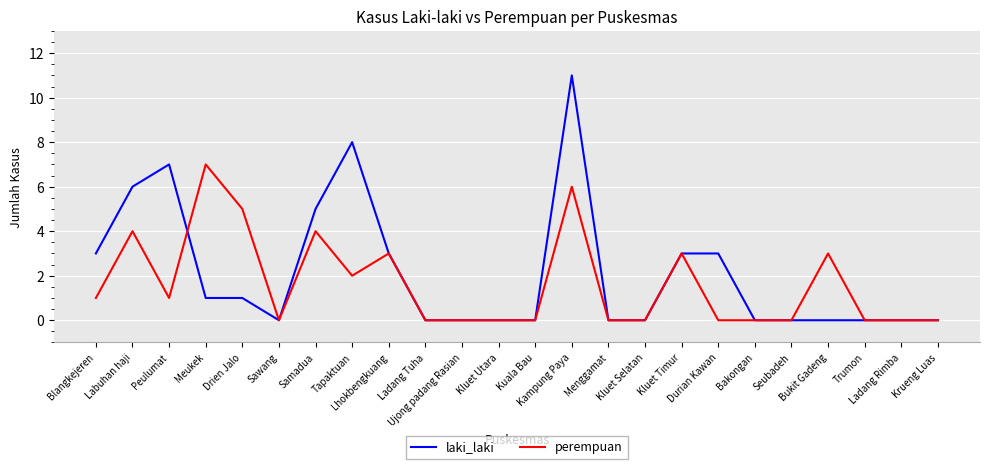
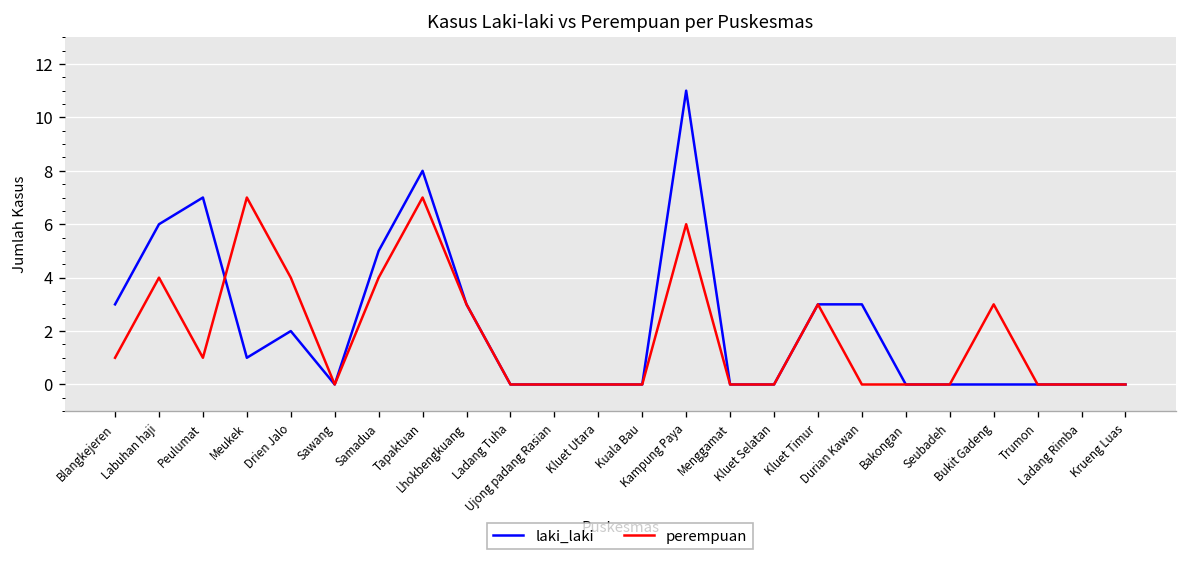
laki_laki, Drien Jalo: 1 -> 2
perempuan, Drien Jalo: 5 -> 4
perempuan, Tapaktuan: 2 -> 7
